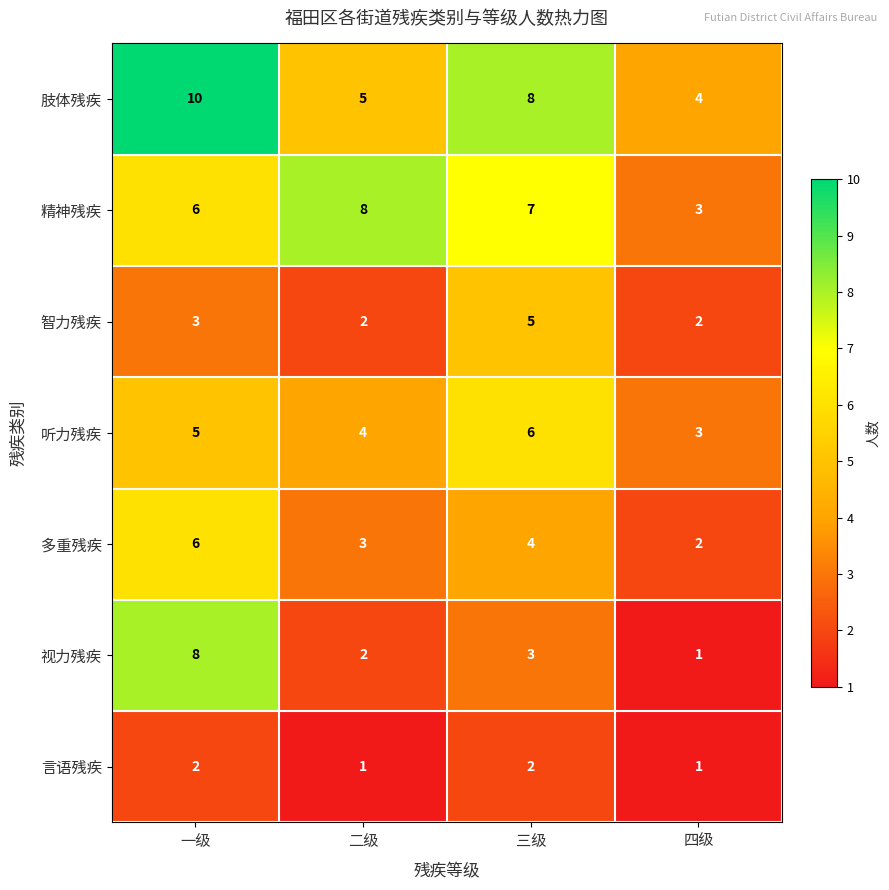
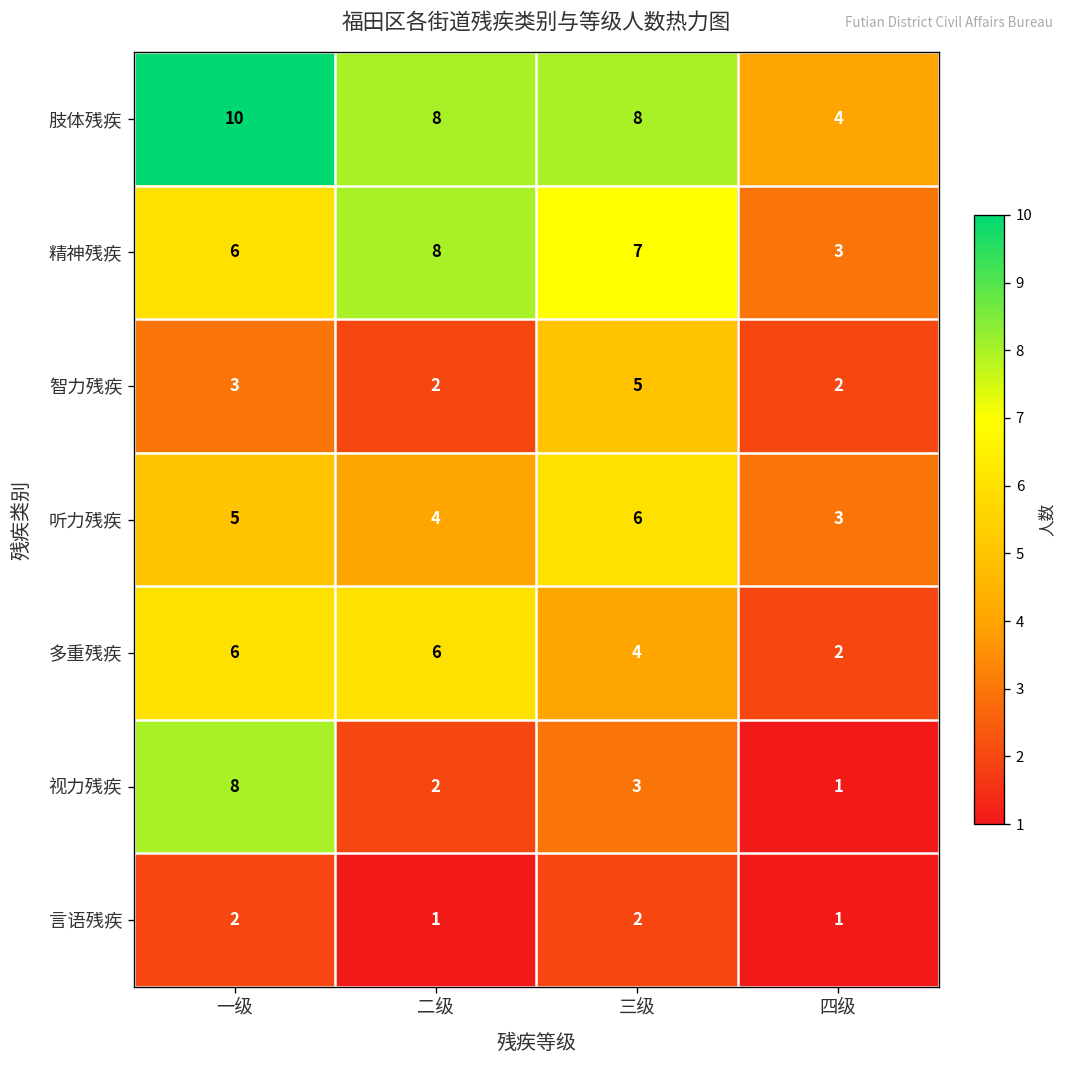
肢体残疾, 二级: 5 -> 8
多重残疾, 二级: 3 -> 6
